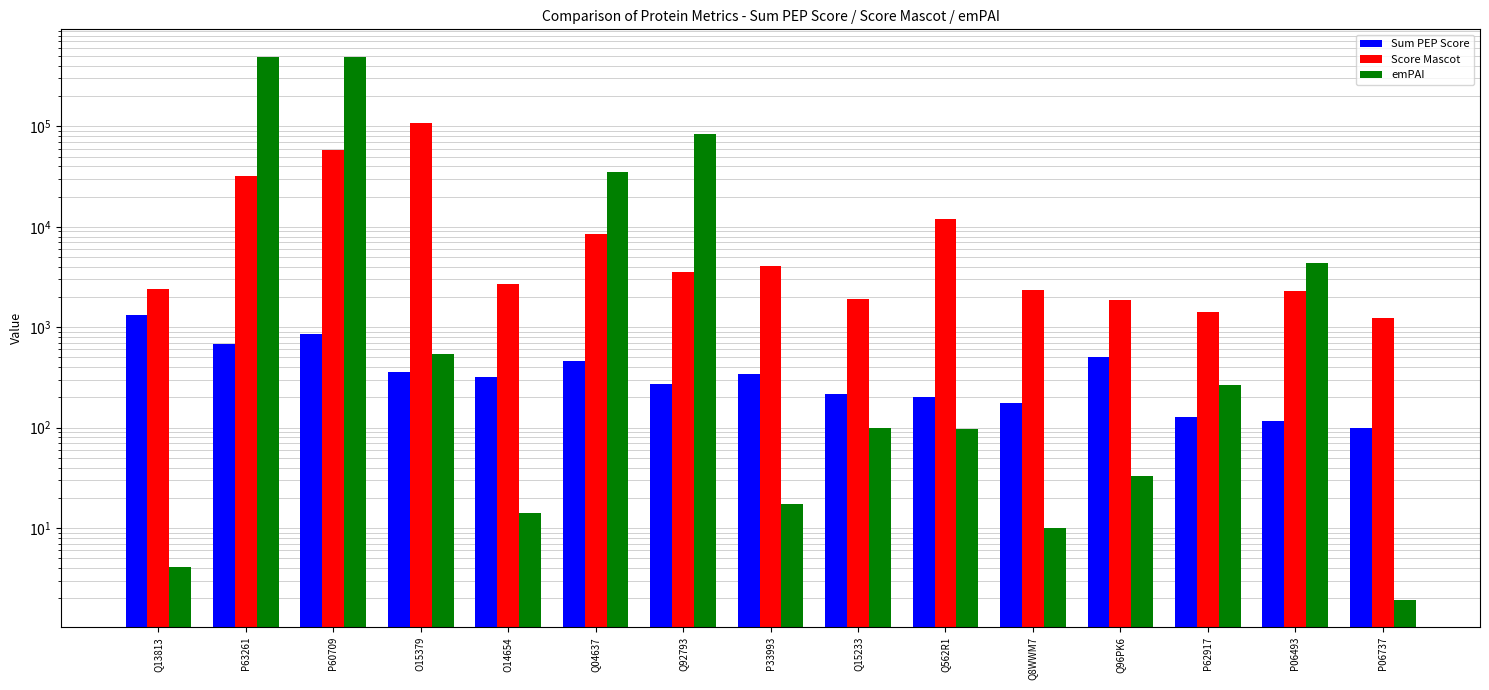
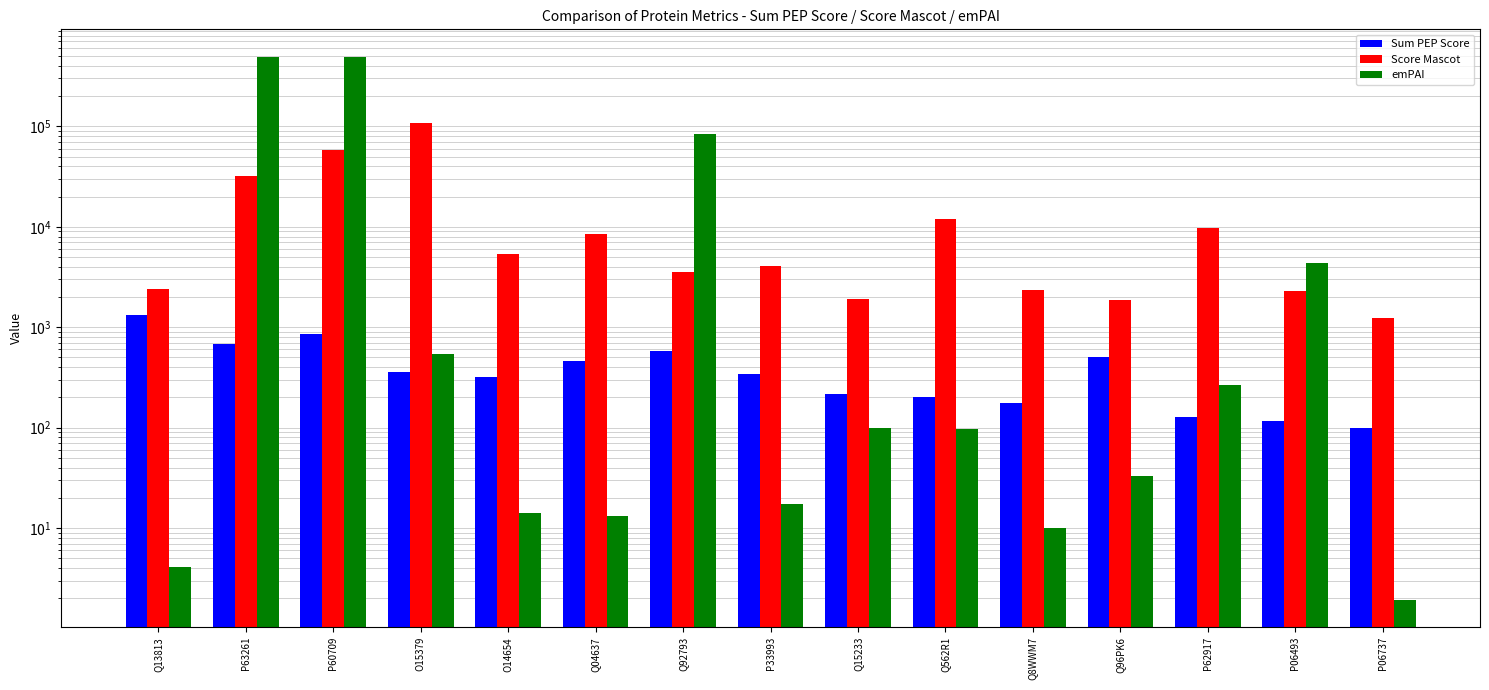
Score Mascot, O14654: 2700 -> 5000
emPAI, Q04637: 35000 -> 13
Sum PEP Score, Q92793: 270 -> 600
Score Mascot, P62917: 1400 -> 10000
